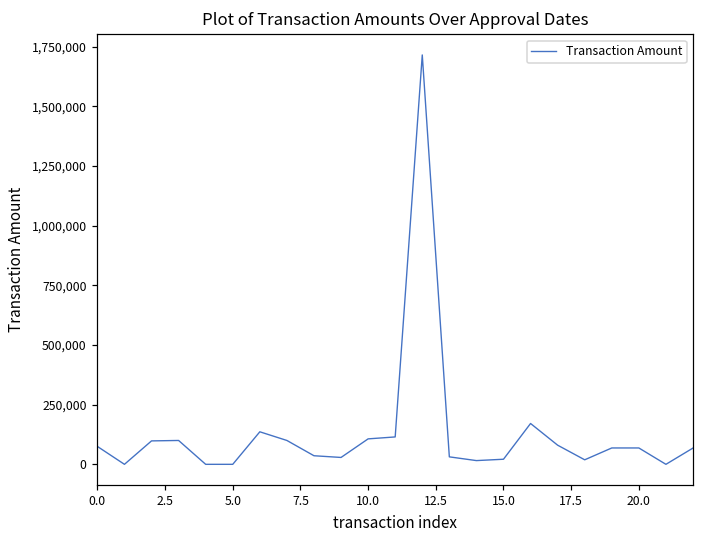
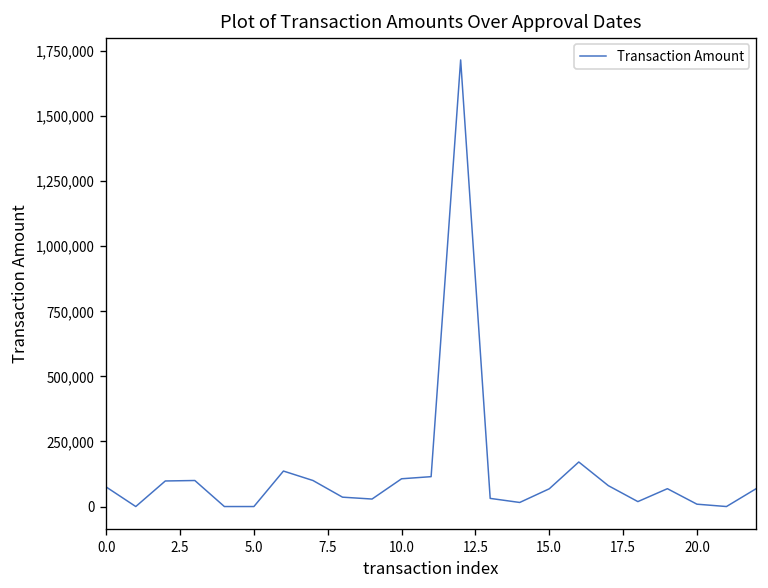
15.0: 20,000 -> 70,000
20.0: 70,000 -> 10,000
